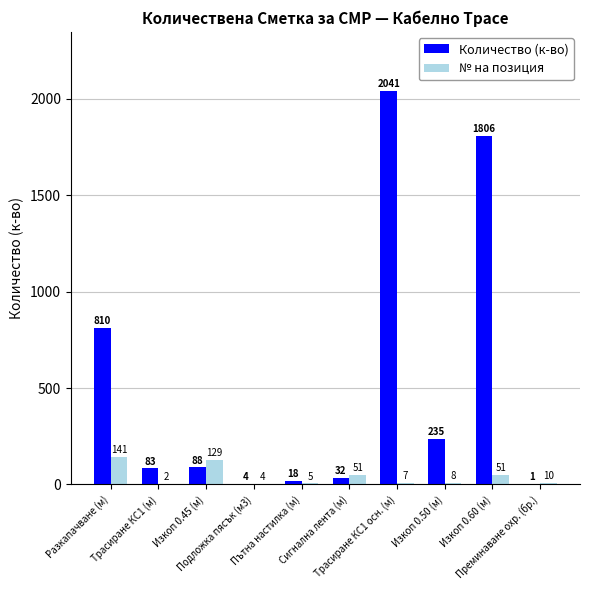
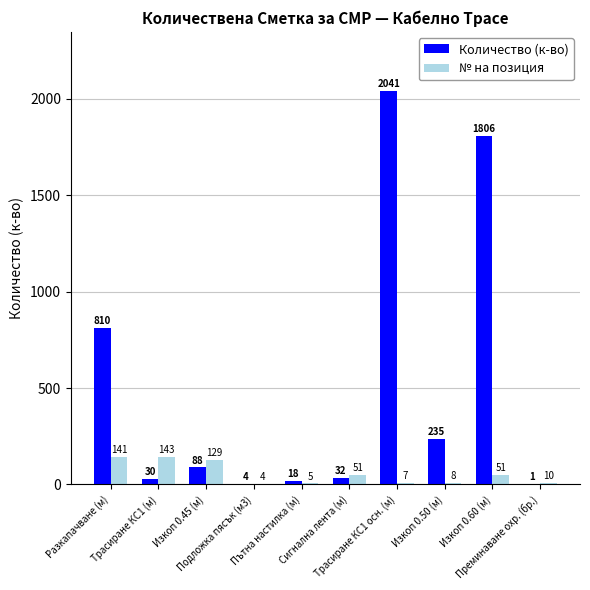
Количество (к-во), Трасиране КС1 (м): 83 -> 30
№ на позиция, Трасиране КС1 (м): 2 -> 143
